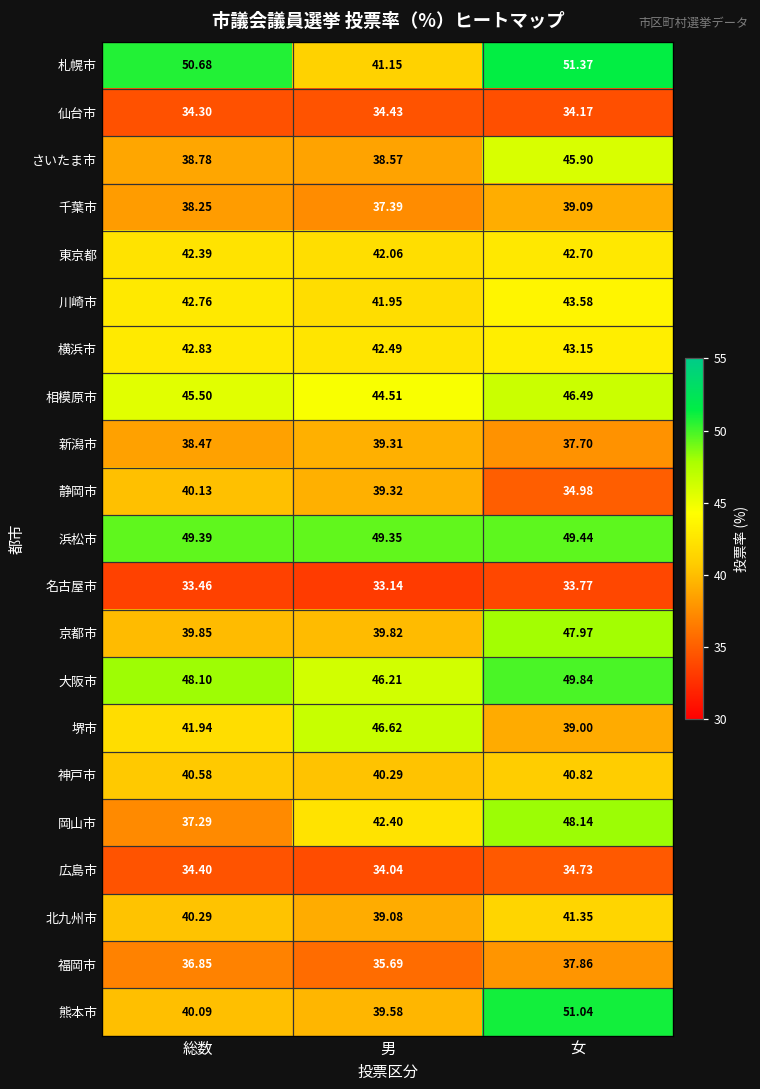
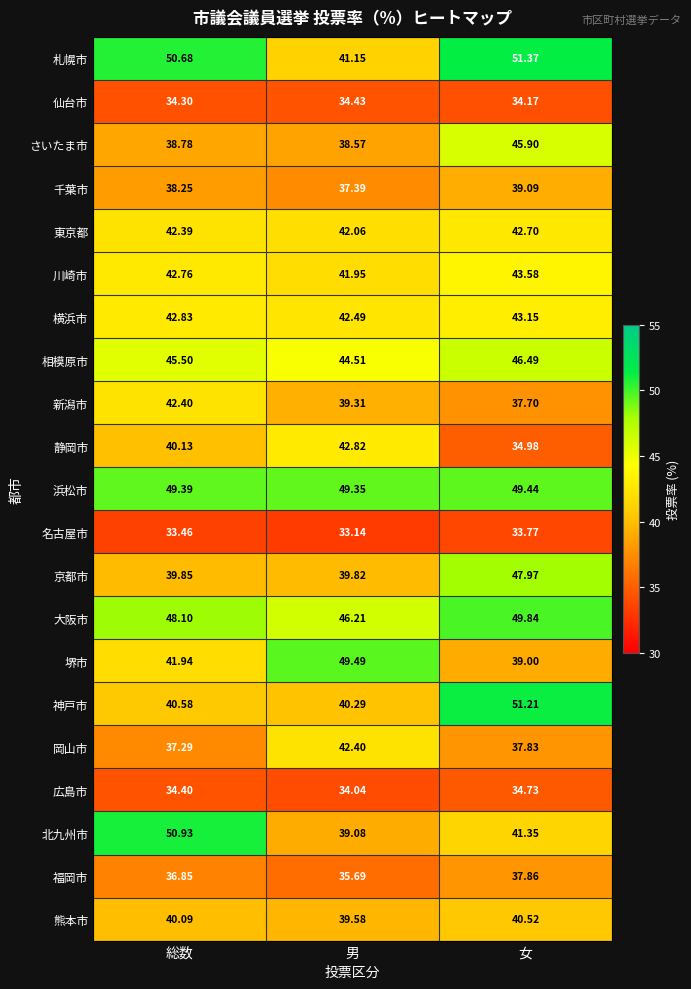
新潟市, 総数: 38.47 -> 42.40
静岡市, 男: 39.32 -> 42.82
堺市, 男: 46.62 -> 49.49
神戸市, 女: 40.82 -> 51.21
岡山市, 女: 48.14 -> 37.83
北九州市, 総数: 40.29 -> 50.93
熊本市, 女: 51.04 -> 40.52
